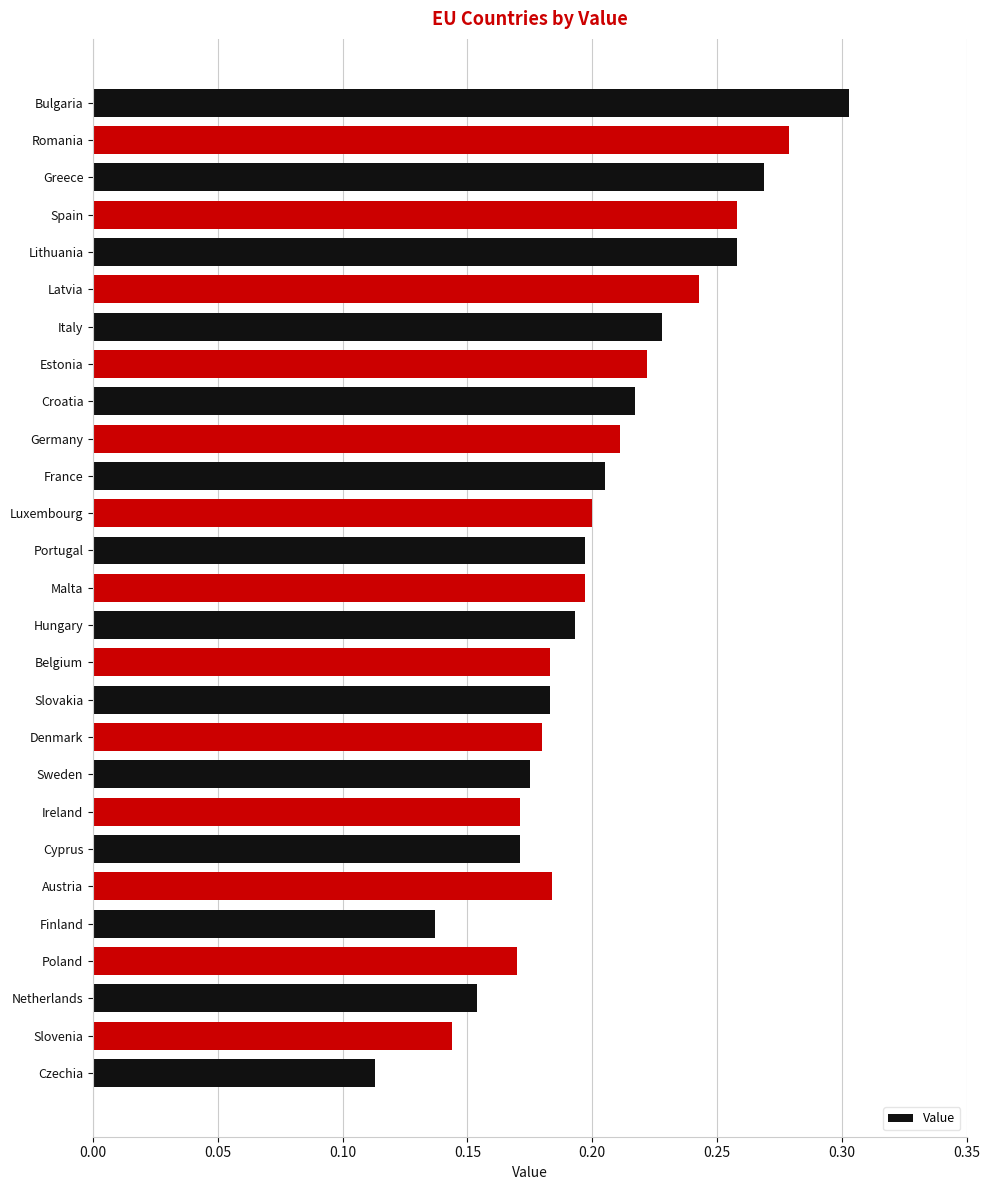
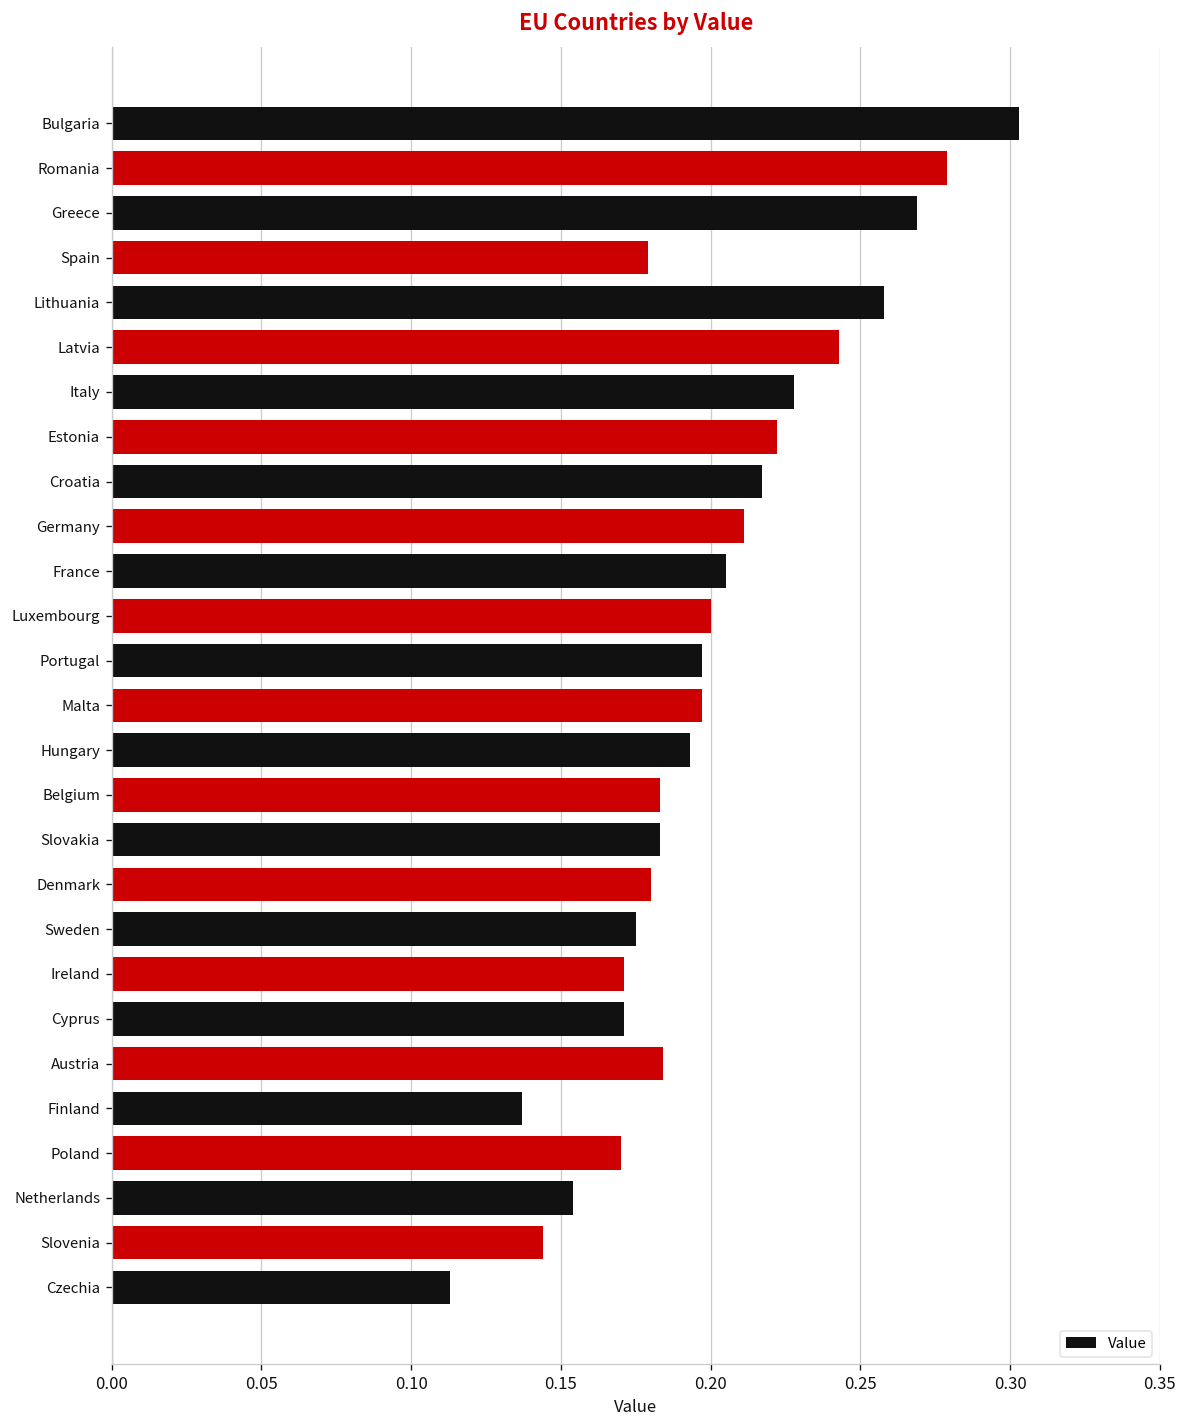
Spain: 0.258 -> 0.179
